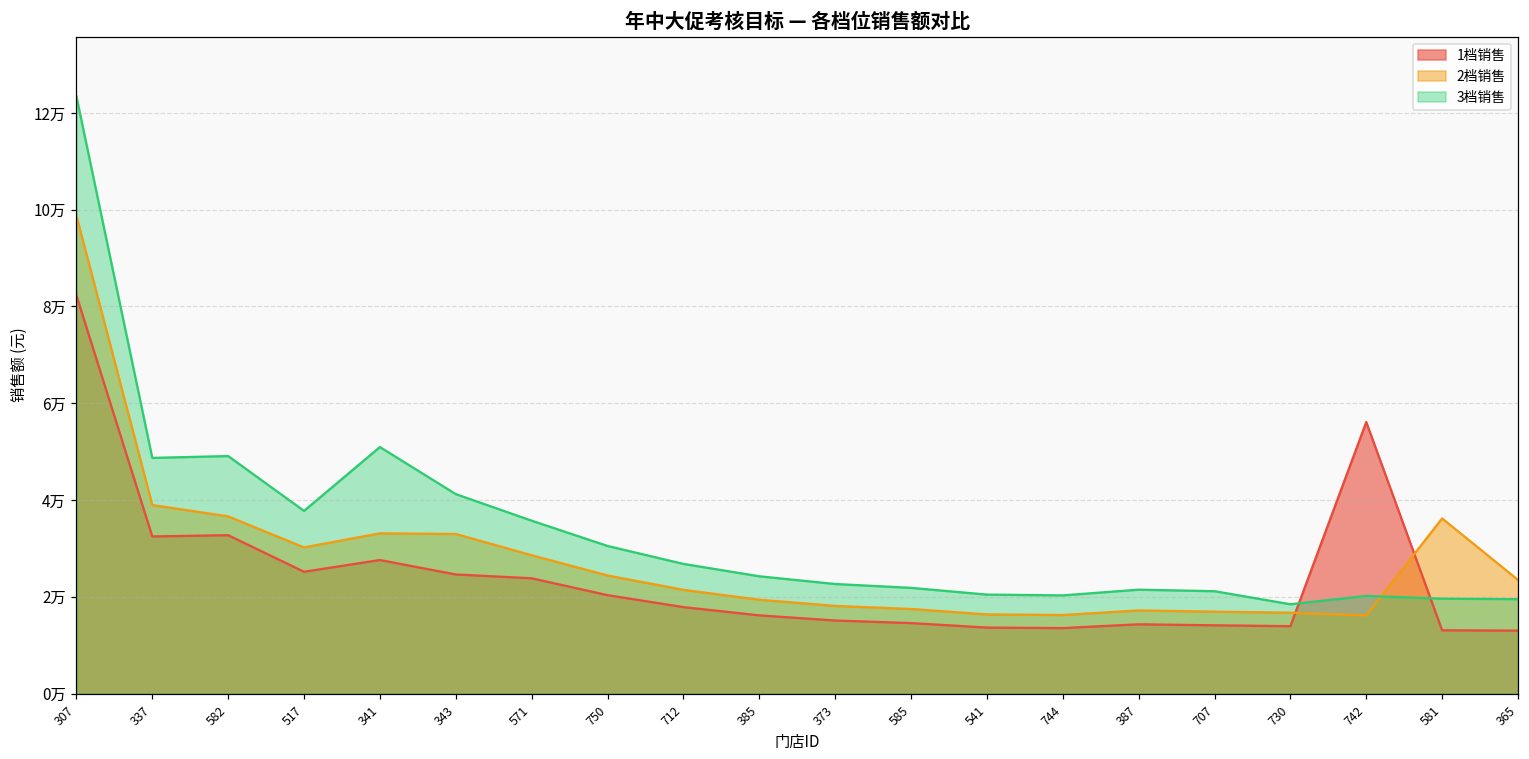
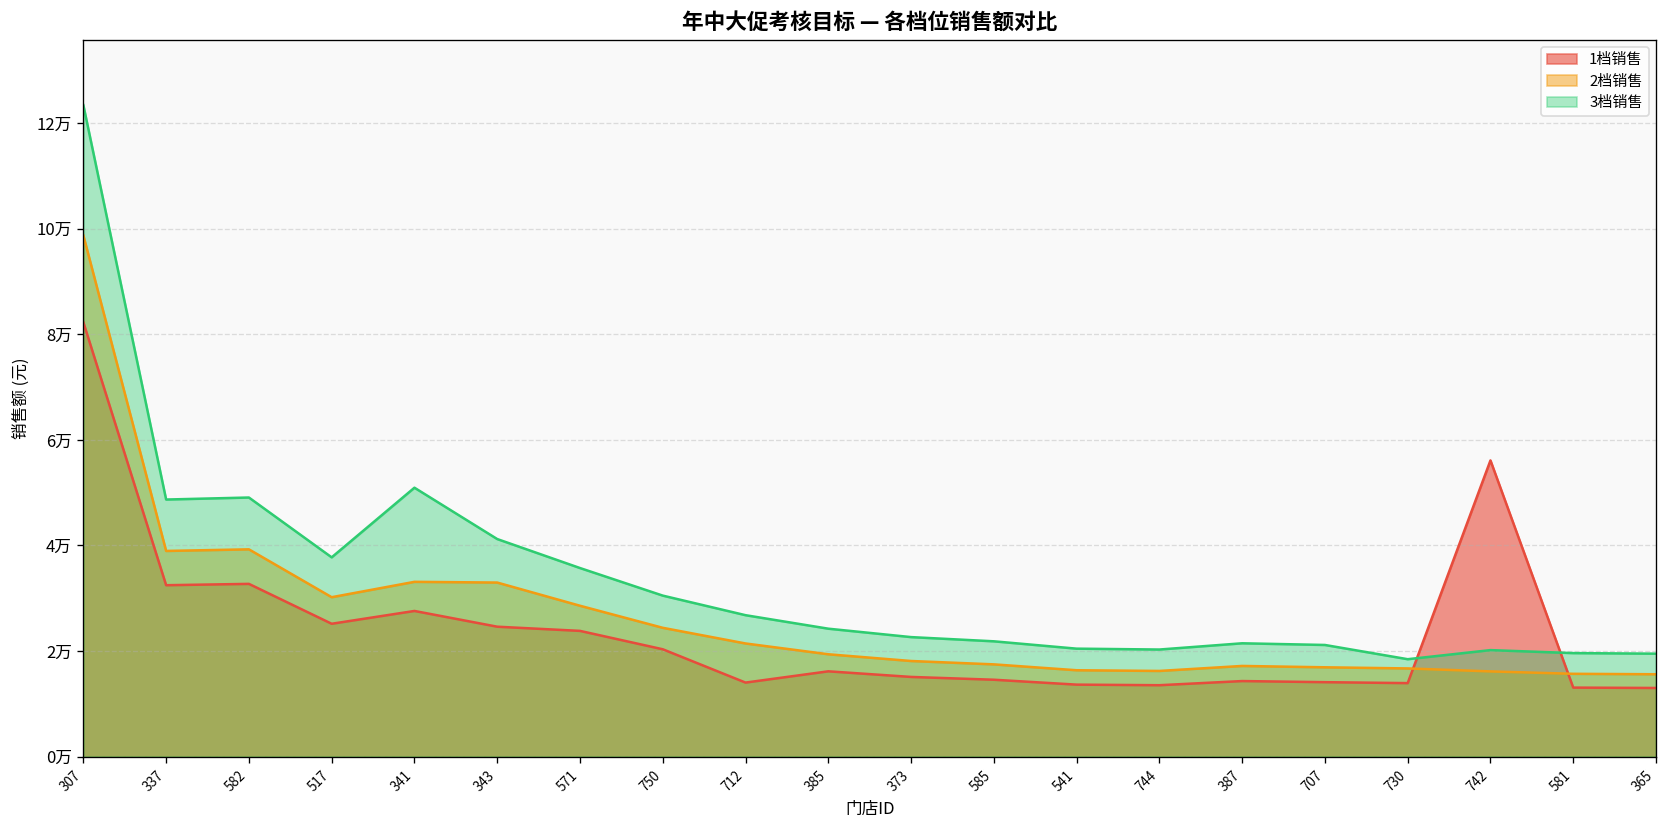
2档销售, 582: 3.7万 -> 3.9万
1档销售, 712: 1.8万 -> 1.4万
2档销售, 581: 3.6万 -> 1.6万
2档销售, 365: 2.3万 -> 1.6万
